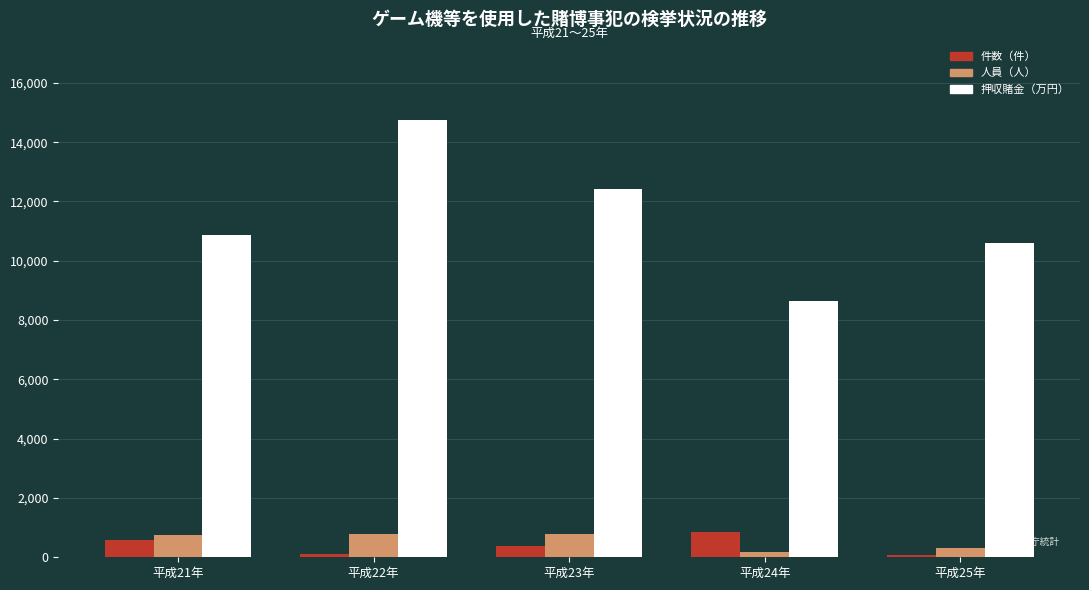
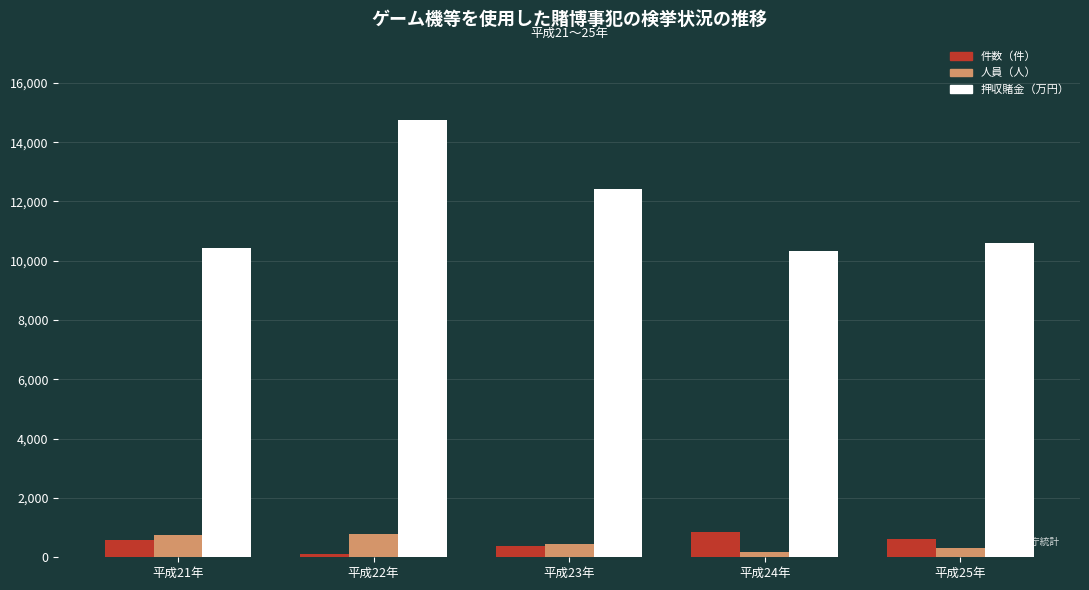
押収賭金（万円）, 平成21年: 10,900 -> 10,400
人員（人）, 平成23年: 800 -> 500
押収賭金（万円）, 平成24年: 8,600 -> 10,300
件数（件）, 平成25年: 100 -> 600
